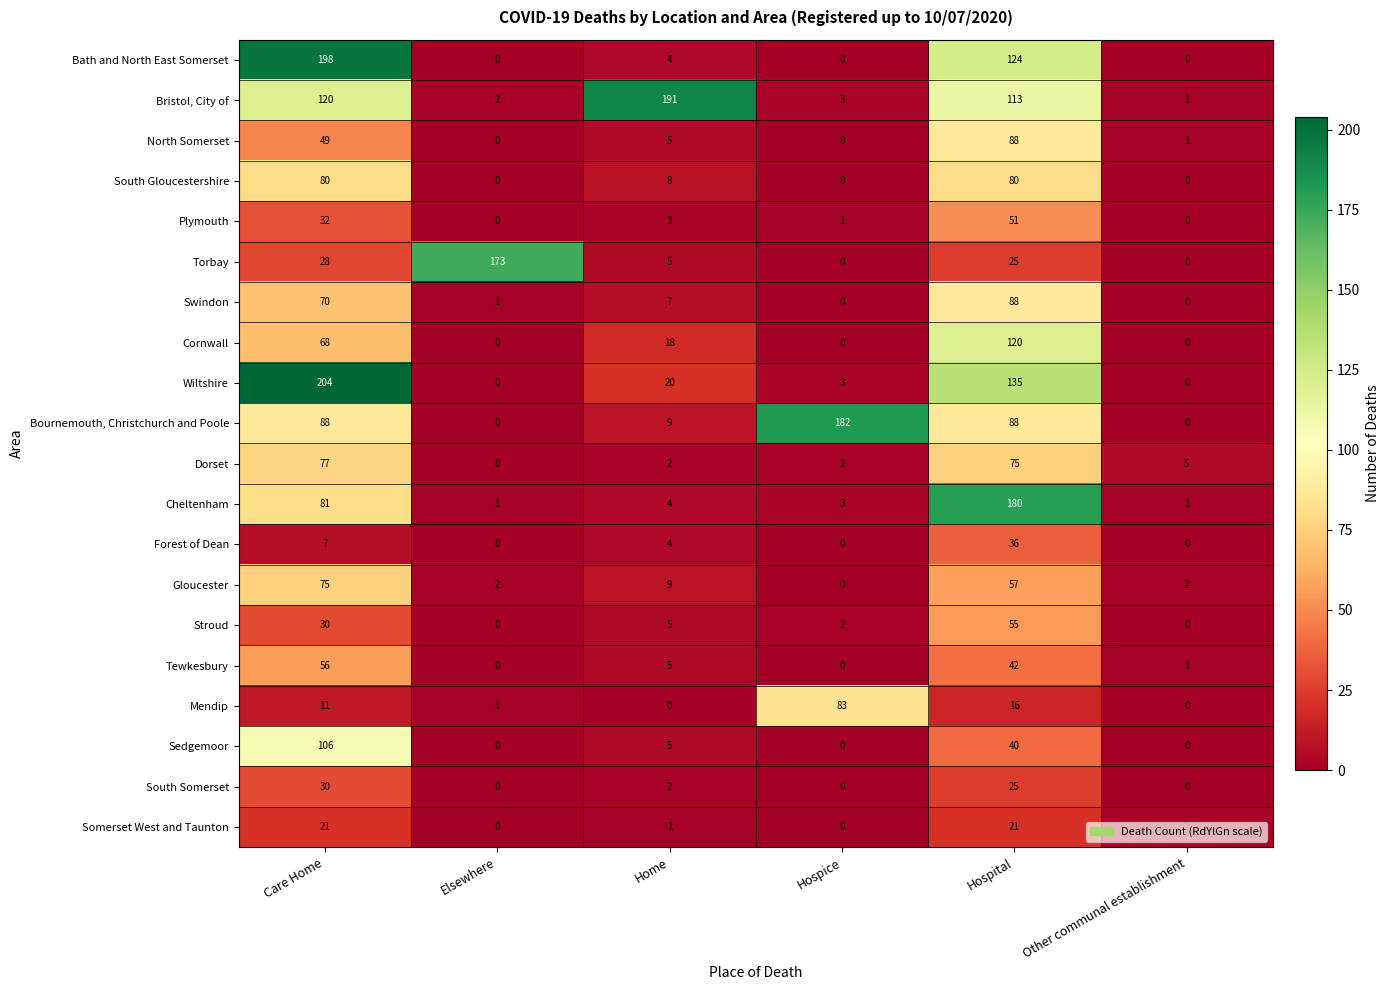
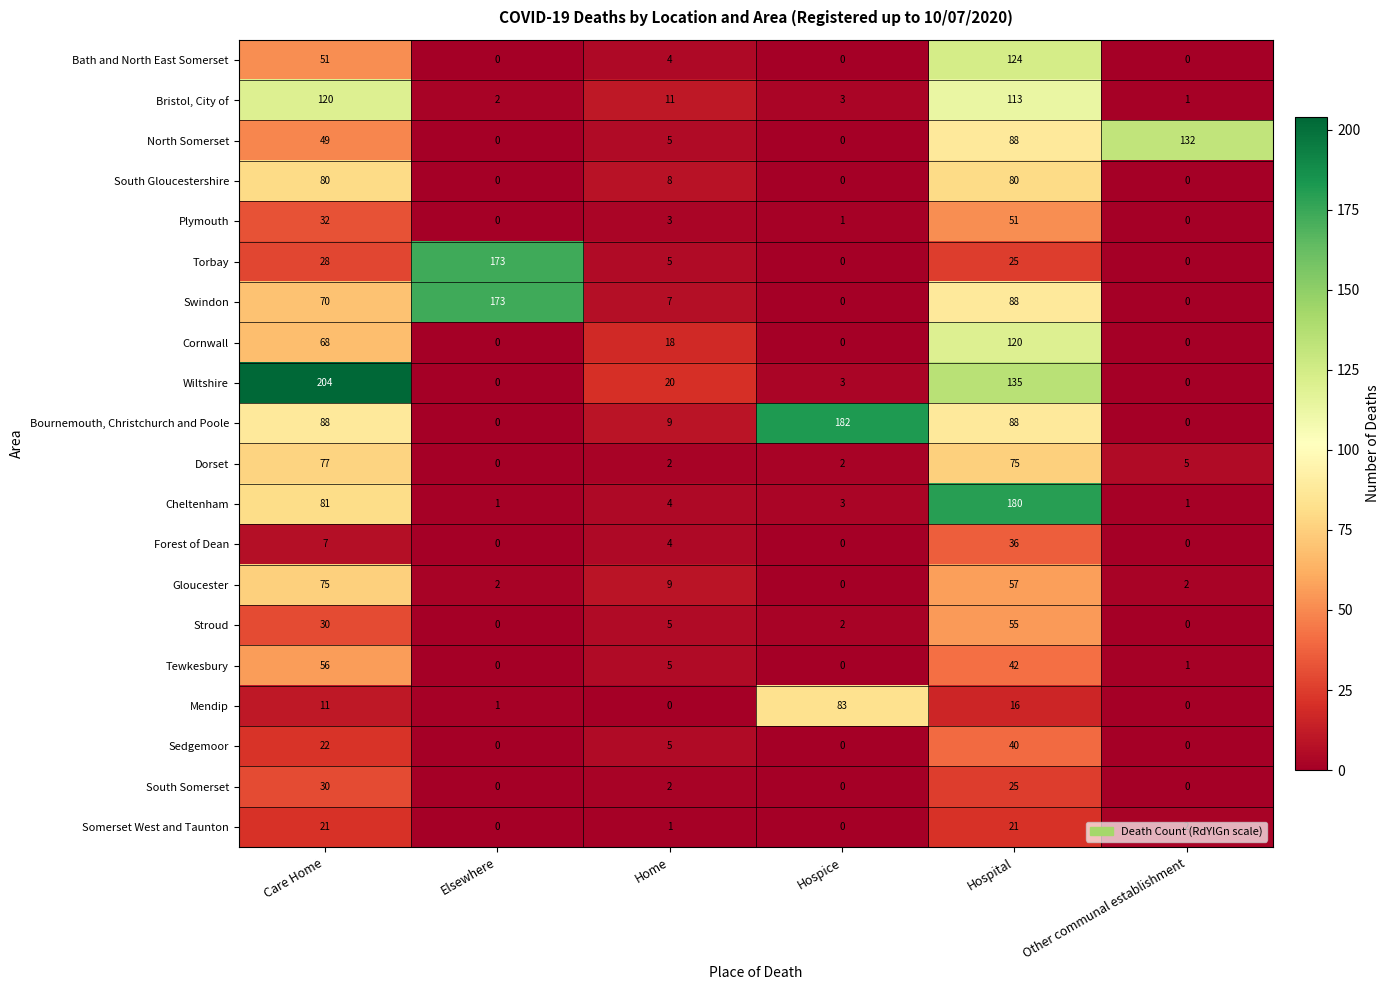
Bath and North East Somerset, Care Home: 198 -> 51
Bristol, City of, Home: 191 -> 11
North Somerset, Other communal establishment: 1 -> 132
Swindon, Elsewhere: 1 -> 173
Sedgemoor, Care Home: 106 -> 22
